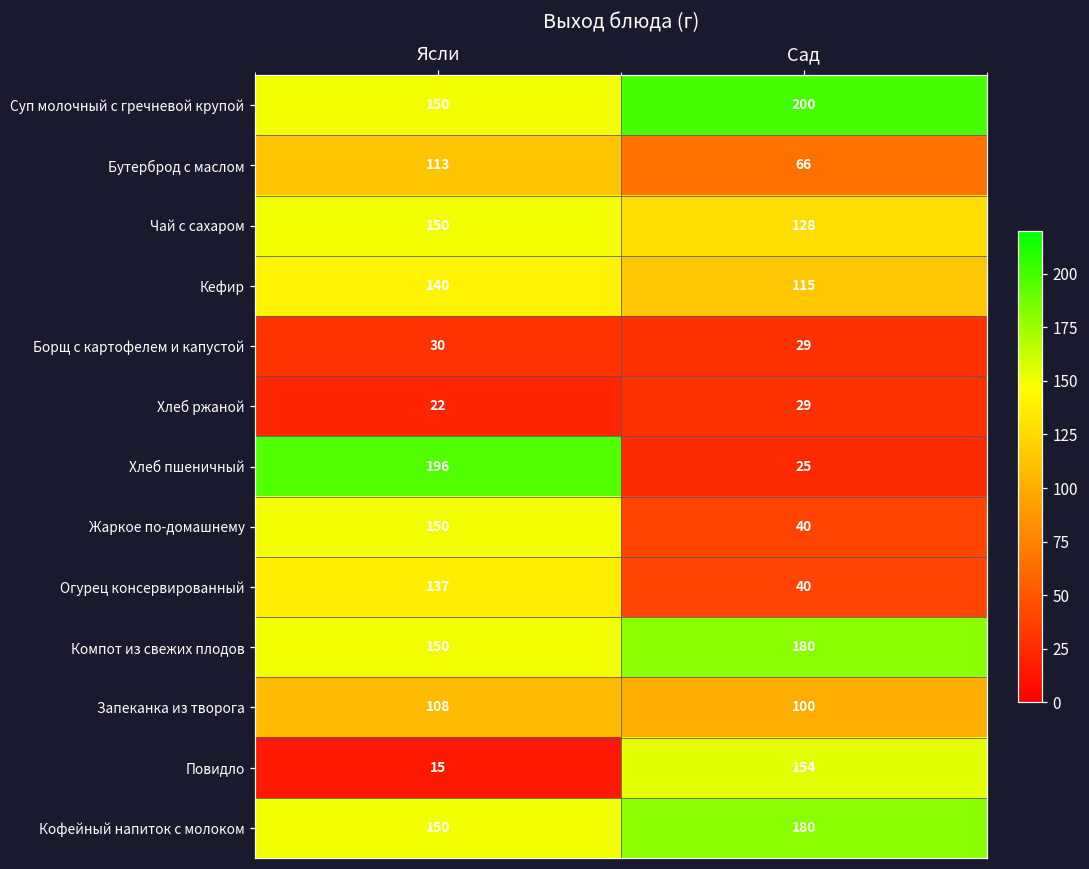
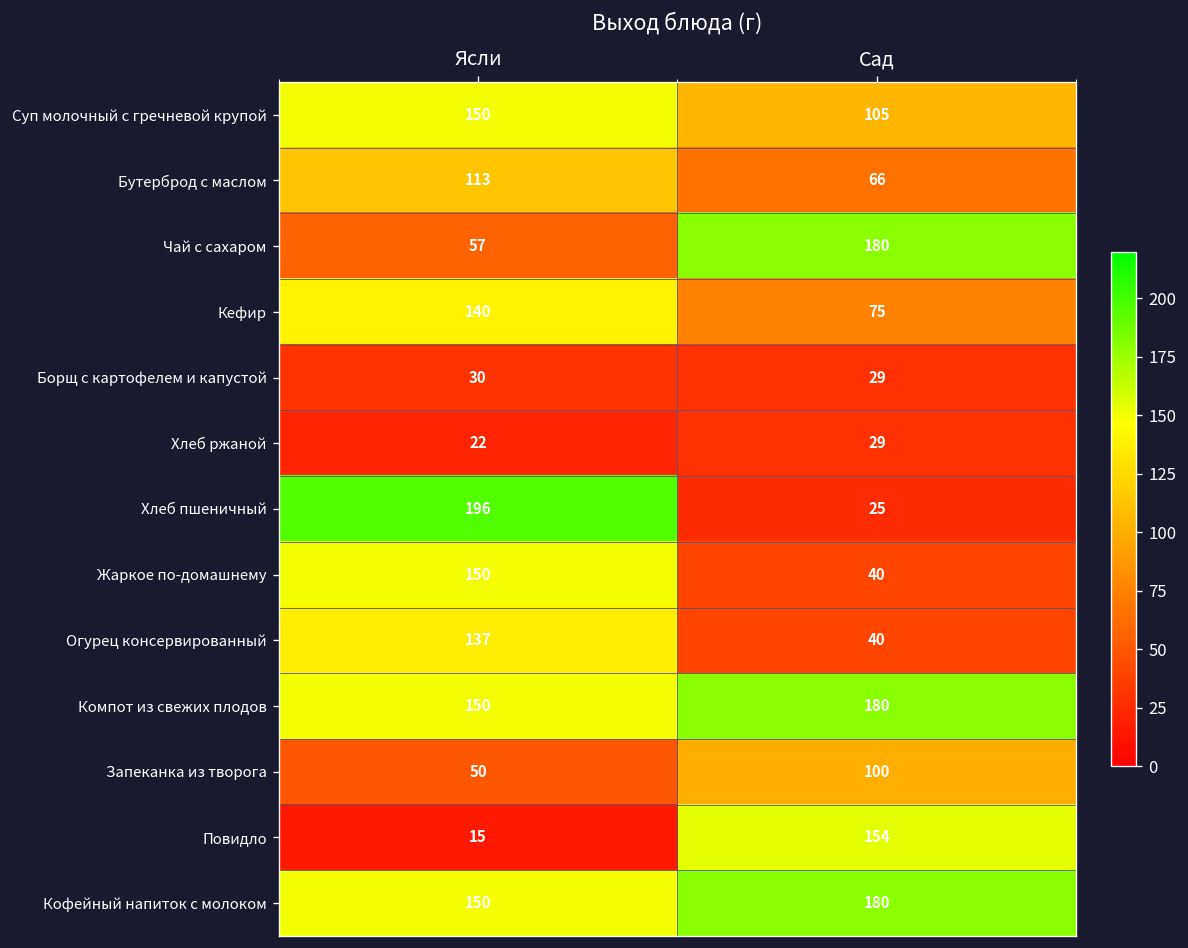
Суп молочный с гречневой крупой, Сад: 200 -> 105
Чай с сахаром, Ясли: 150 -> 57
Чай с сахаром, Сад: 128 -> 180
Кефир, Сад: 115 -> 75
Запеканка из творога, Ясли: 108 -> 50
